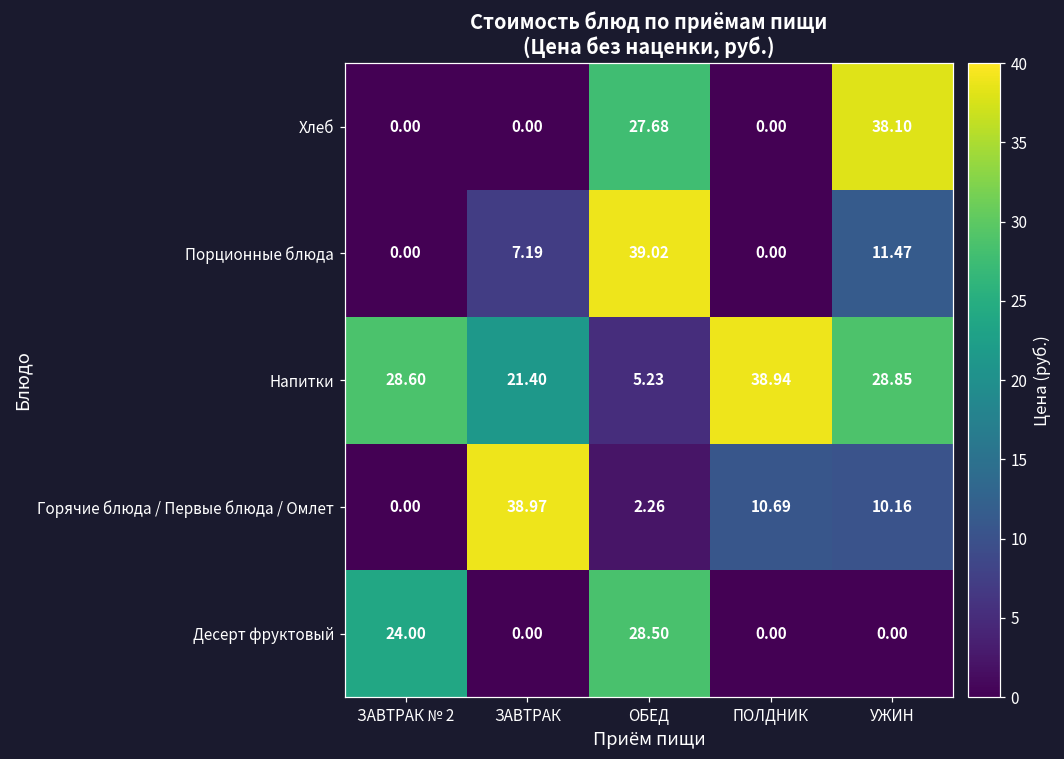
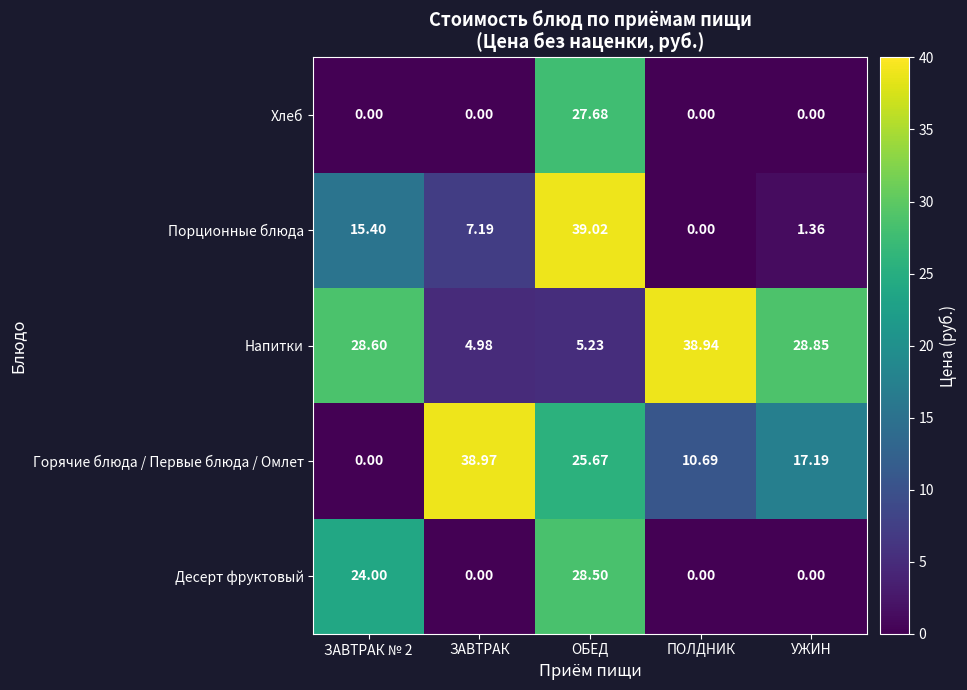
Хлеб, УЖИН: 38.10 -> 0.00
Порционные блюда, ЗАВТРАК № 2: 0.00 -> 15.40
Порционные блюда, УЖИН: 11.47 -> 1.36
Напитки, ЗАВТРАК: 21.40 -> 4.98
Горячие блюда / Первые блюда / Омлет, ОБЕД: 2.26 -> 25.67
Горячие блюда / Первые блюда / Омлет, УЖИН: 10.16 -> 17.19
